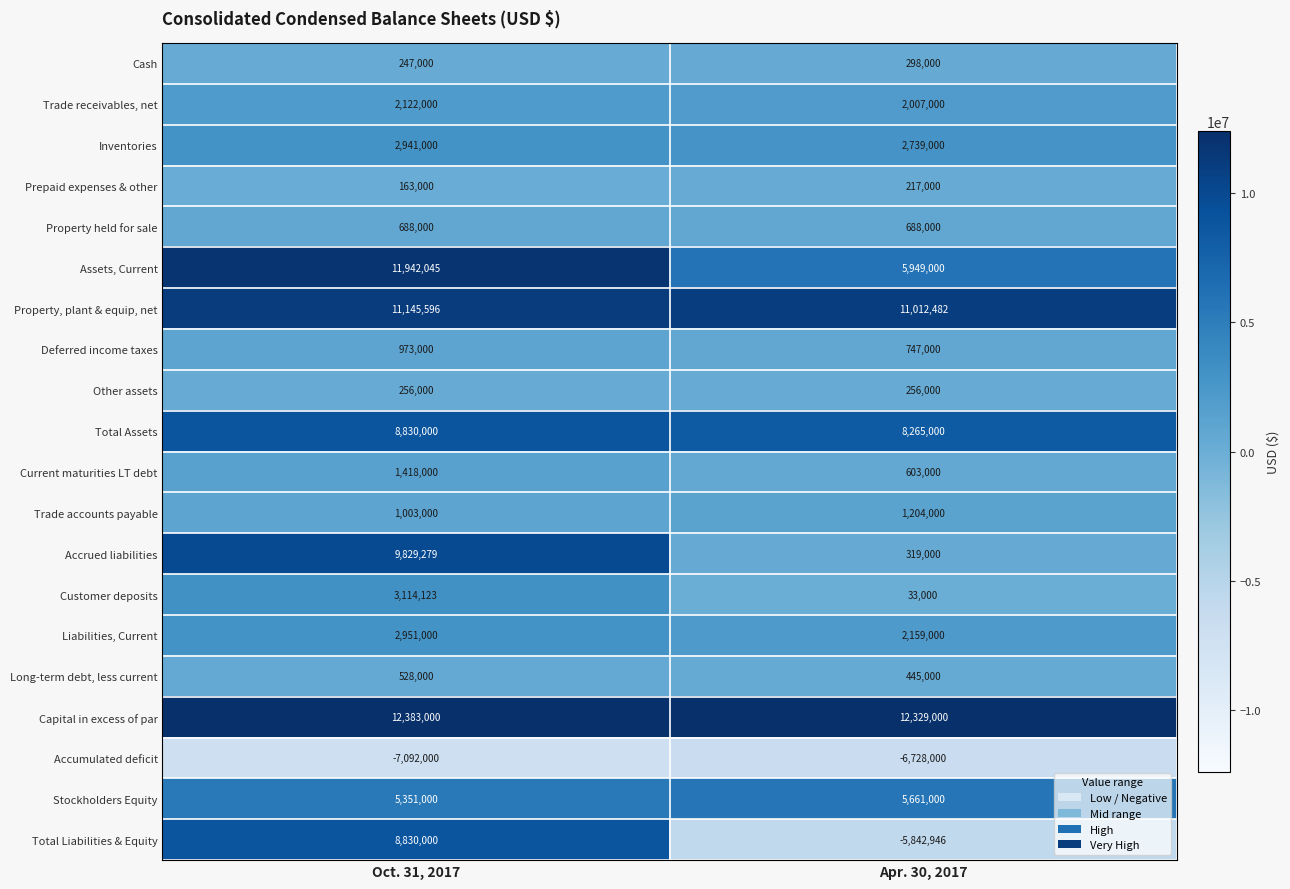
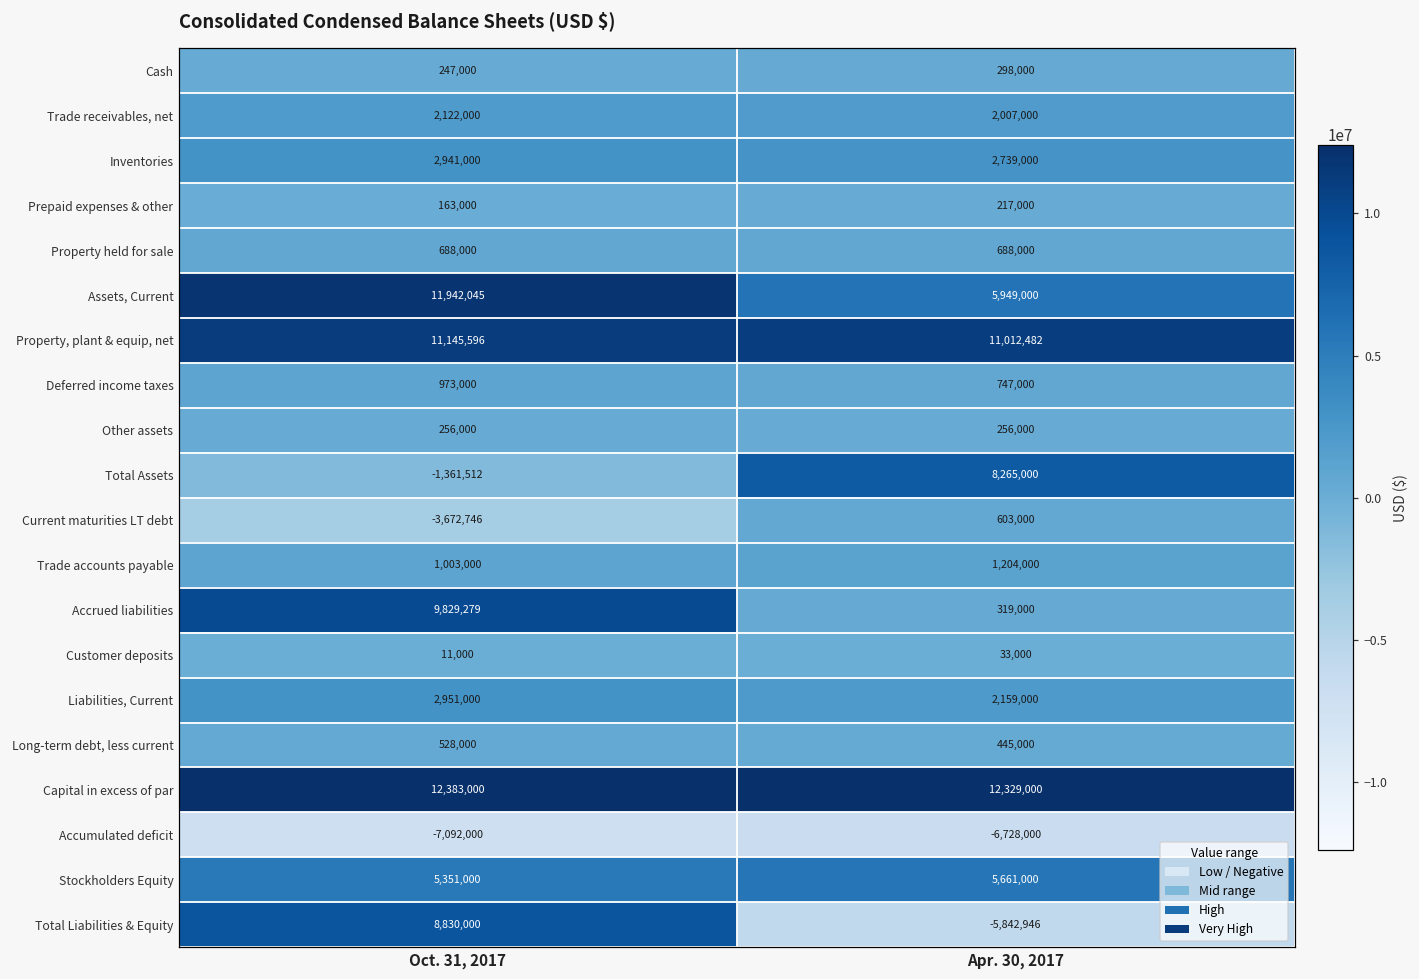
Total Assets, Oct. 31, 2017: 8,830,000 -> -1,361,512
Current maturities LT debt, Oct. 31, 2017: 1,418,000 -> -3,672,746
Customer deposits, Oct. 31, 2017: 3,114,123 -> 11,000
